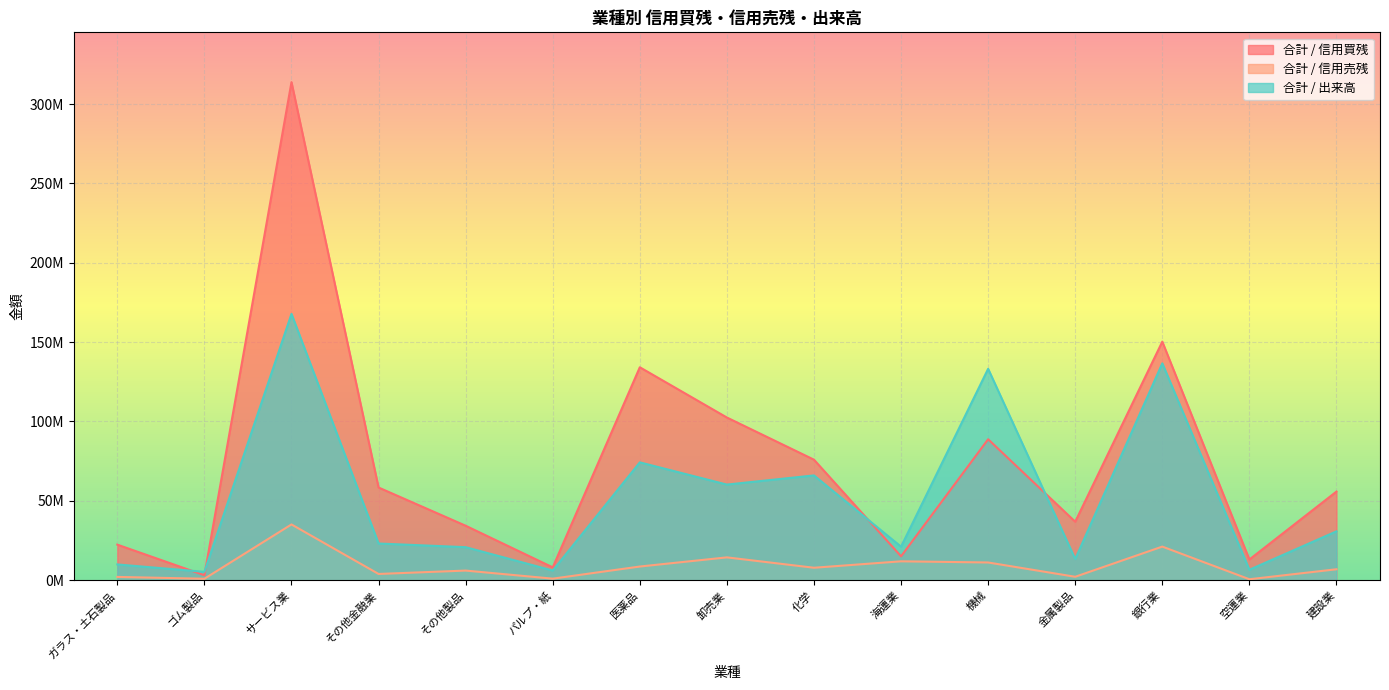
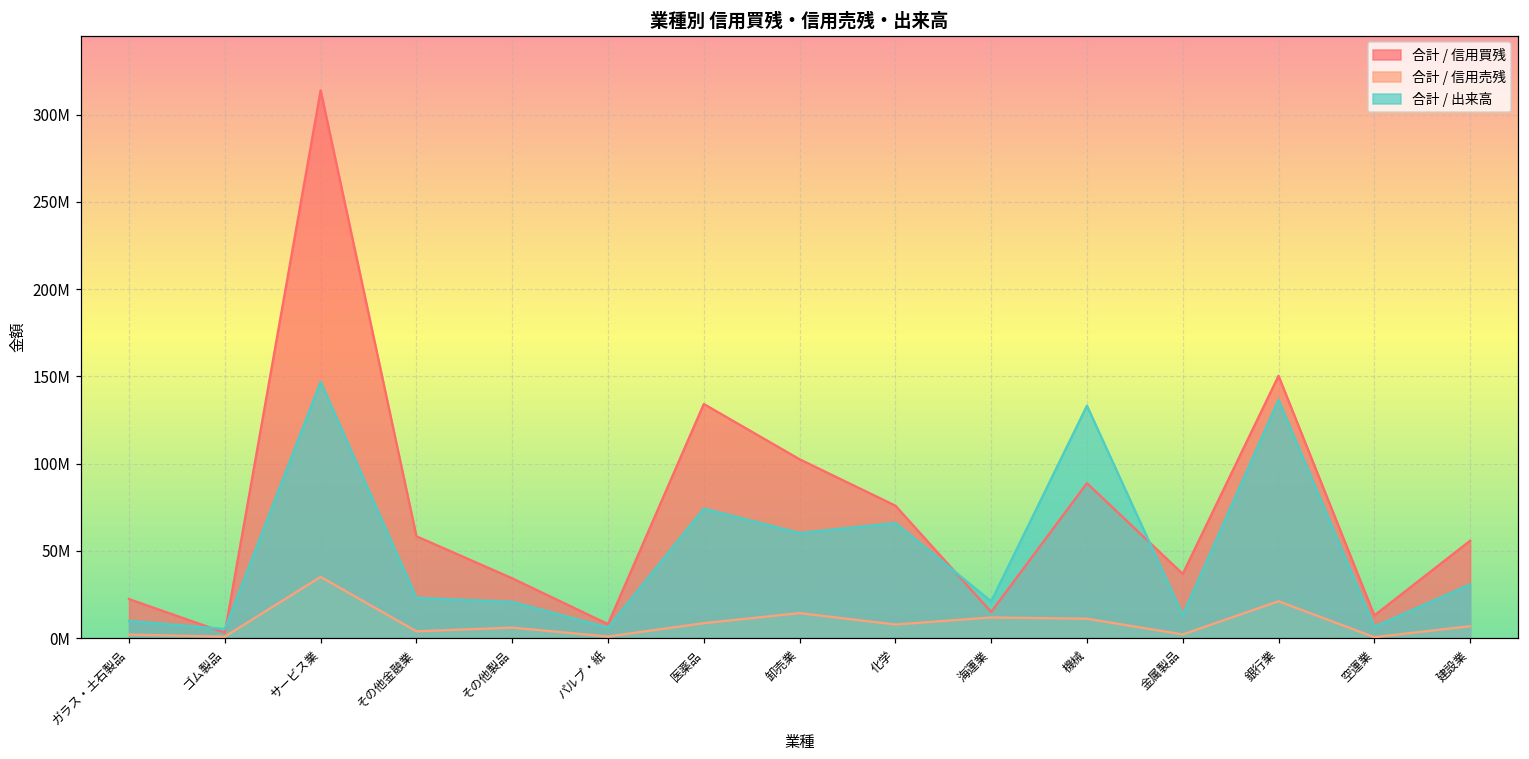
合計 / 出来高, サービス業: 168000000 -> 147000000
